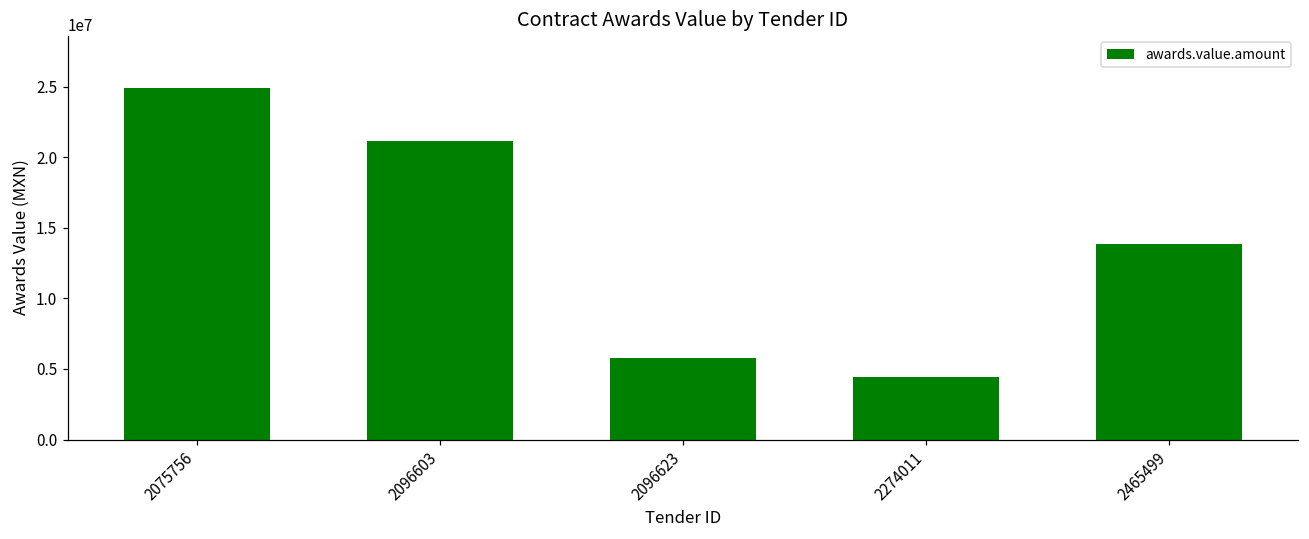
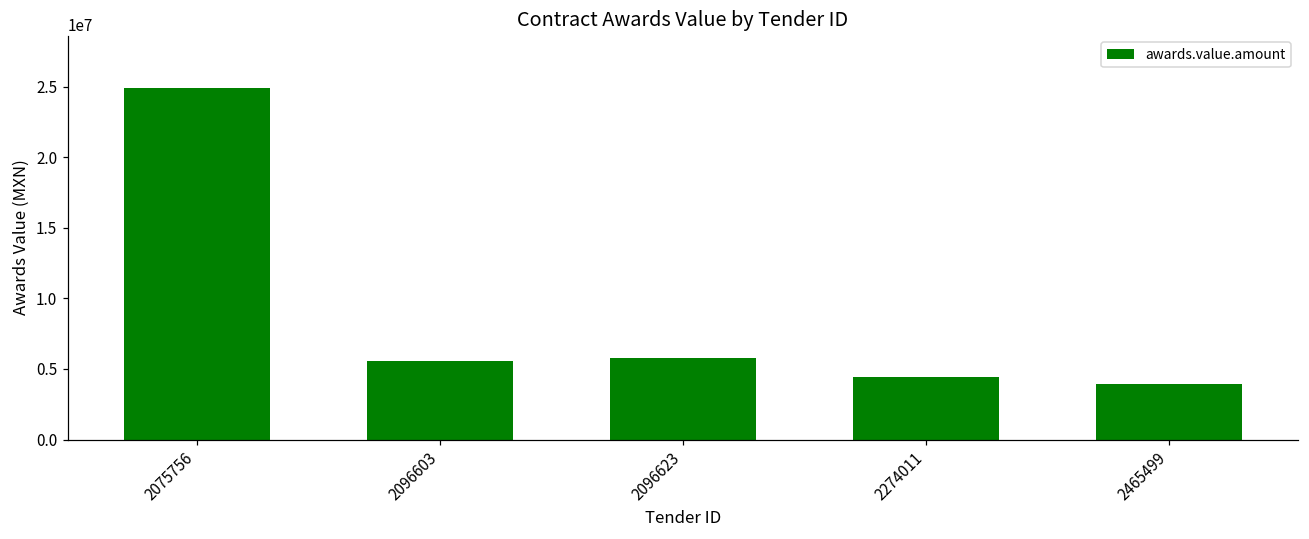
2096603: 21200000 -> 5600000
2465499: 13900000 -> 3900000
